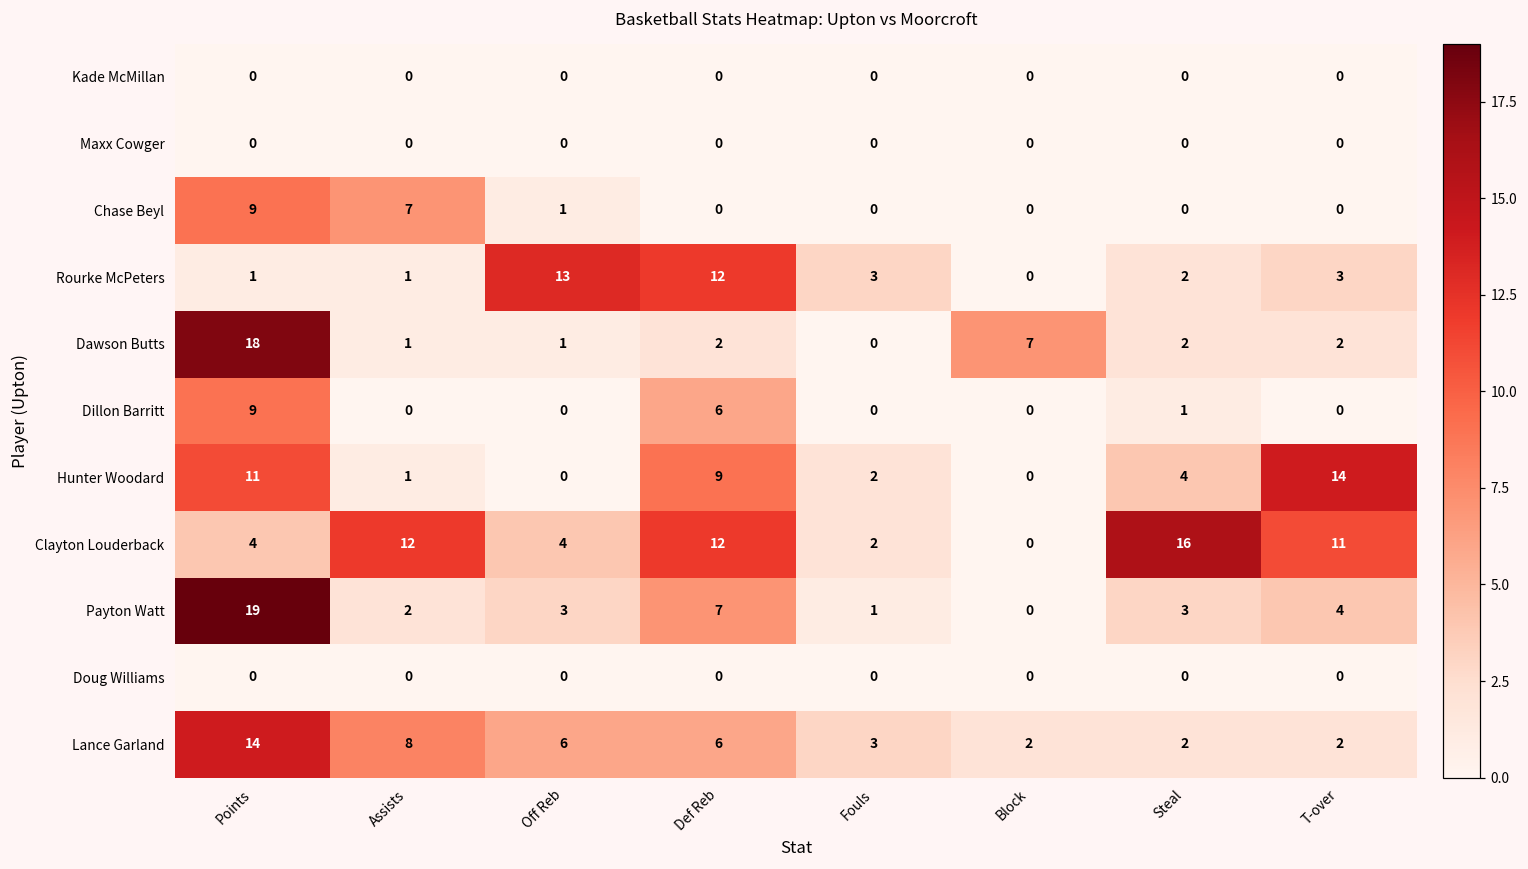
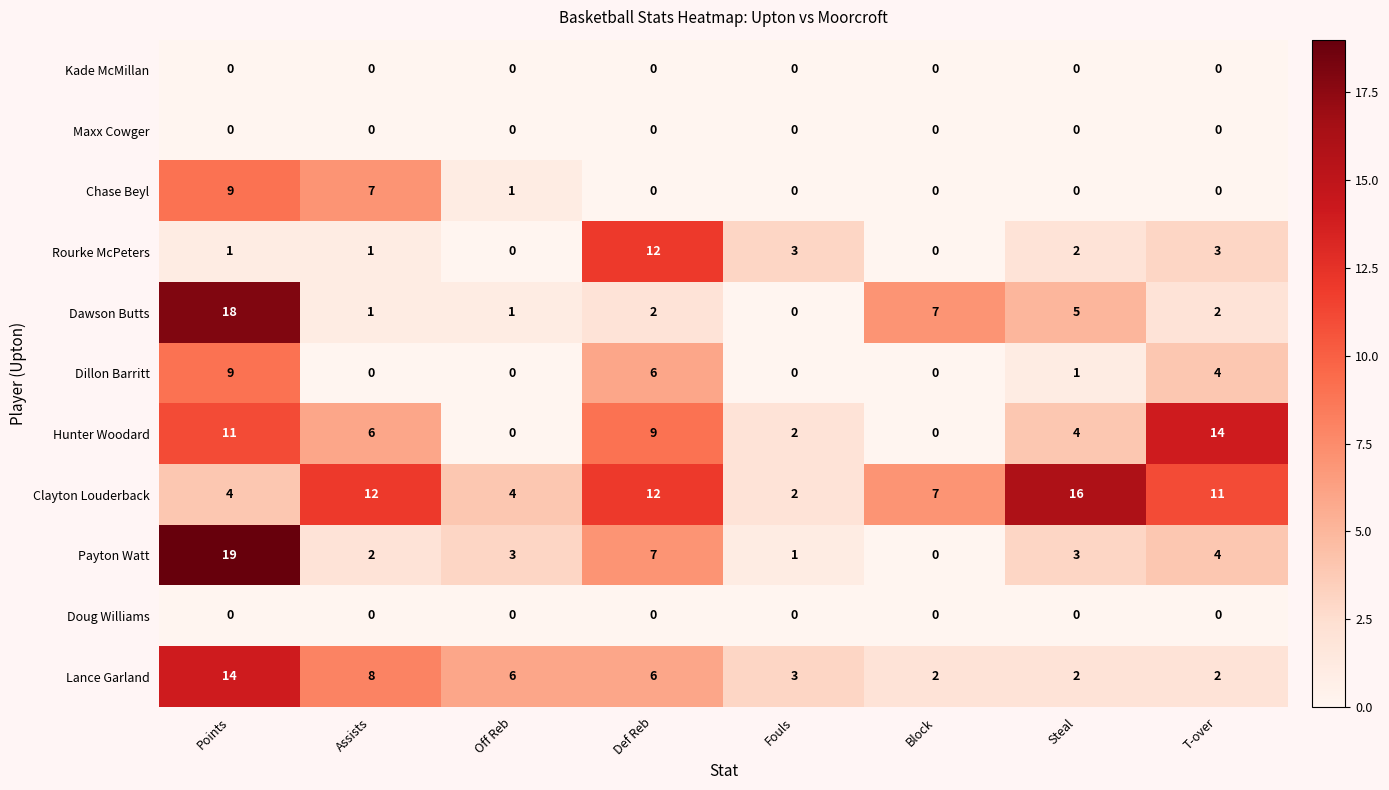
Rourke McPeters, Off Reb: 13 -> 0
Dawson Butts, Steal: 2 -> 5
Dillon Barritt, T-over: 0 -> 4
Hunter Woodard, Assists: 1 -> 6
Clayton Louderback, Block: 0 -> 7
